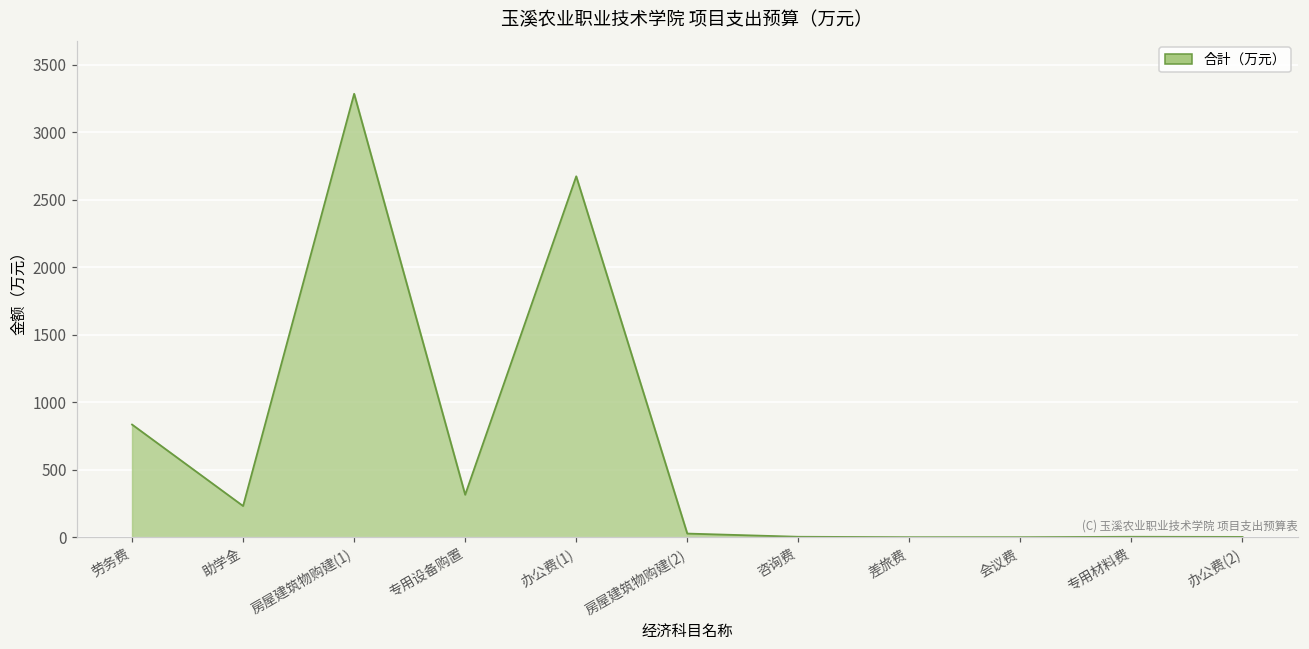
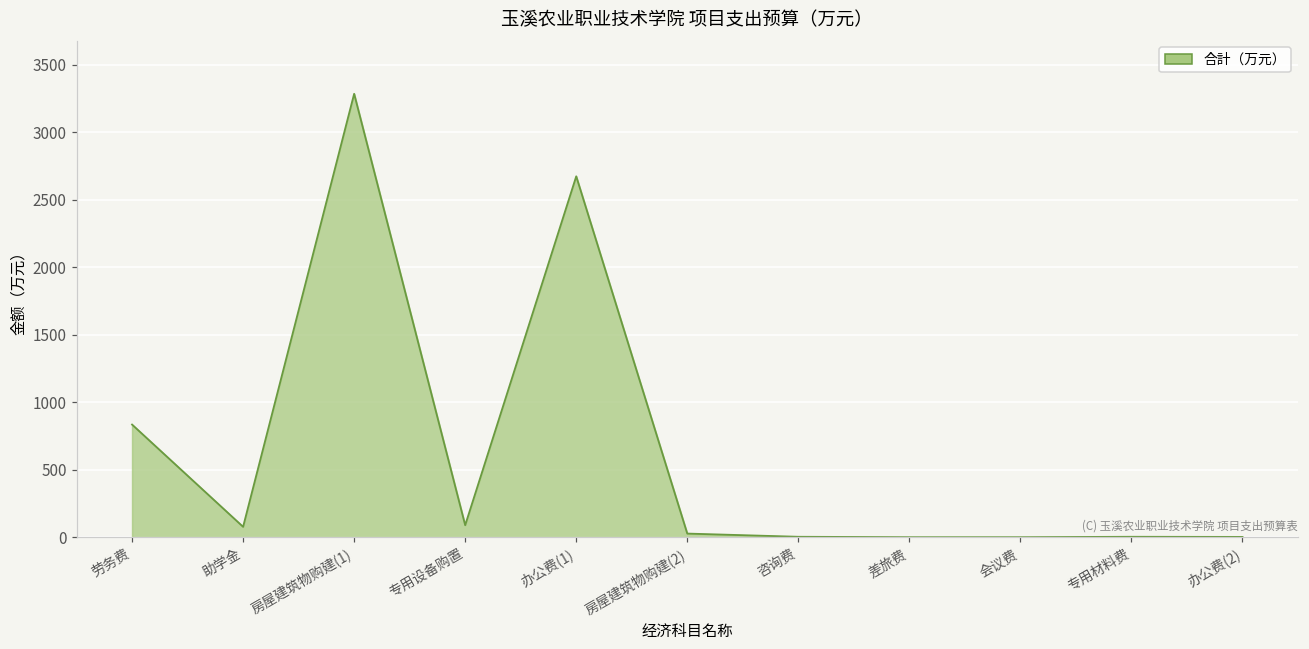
助学金: 230 -> 80
专用设备购置: 320 -> 90
